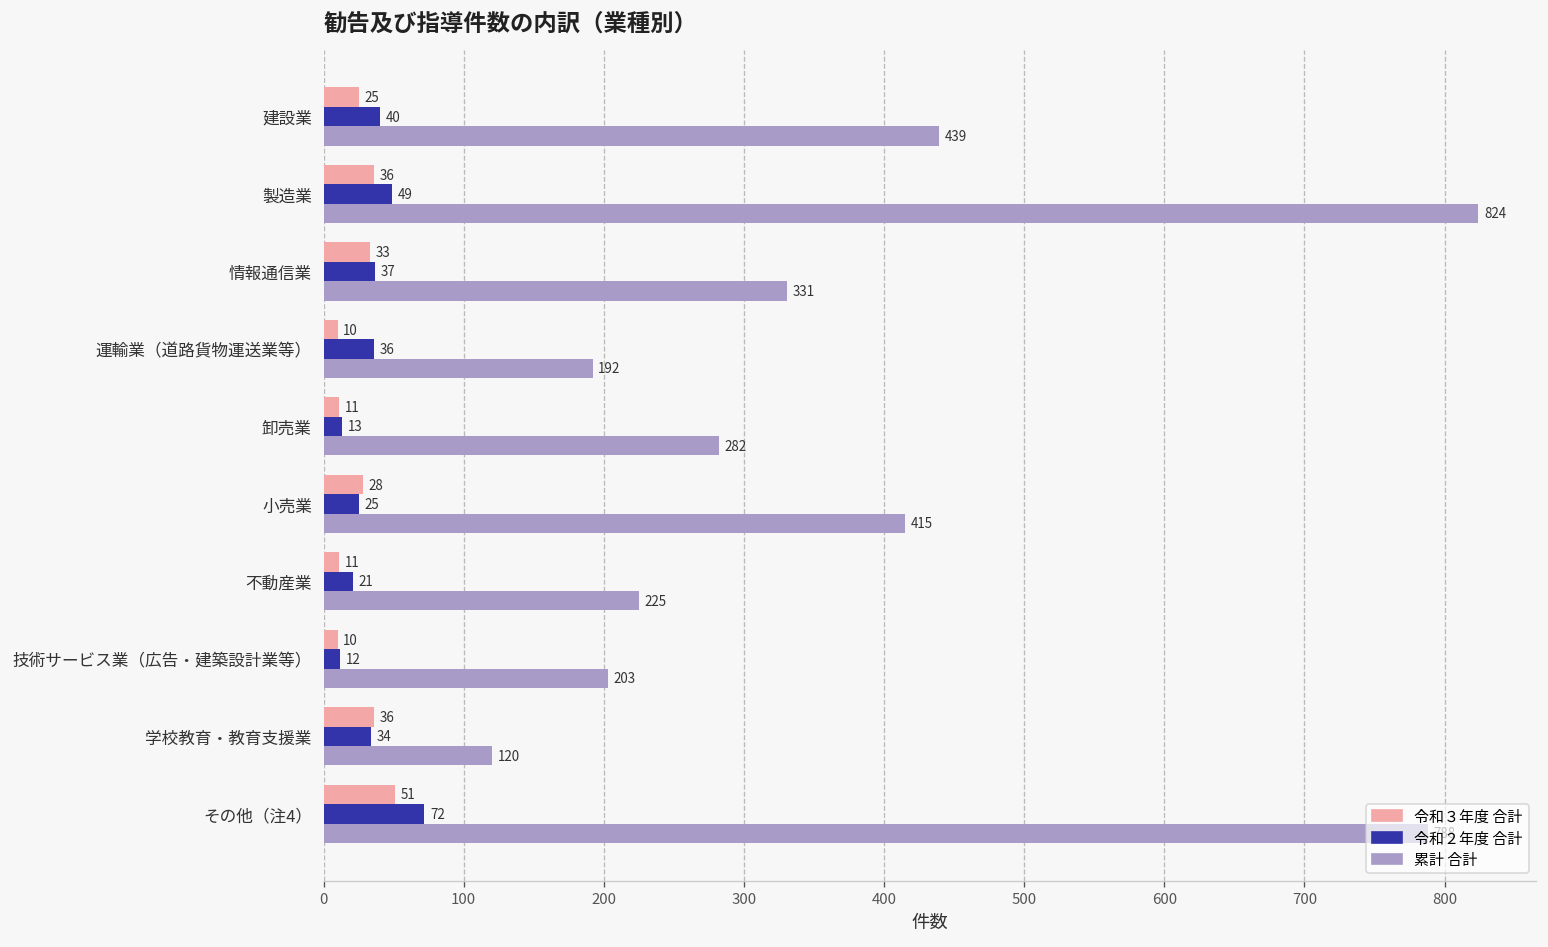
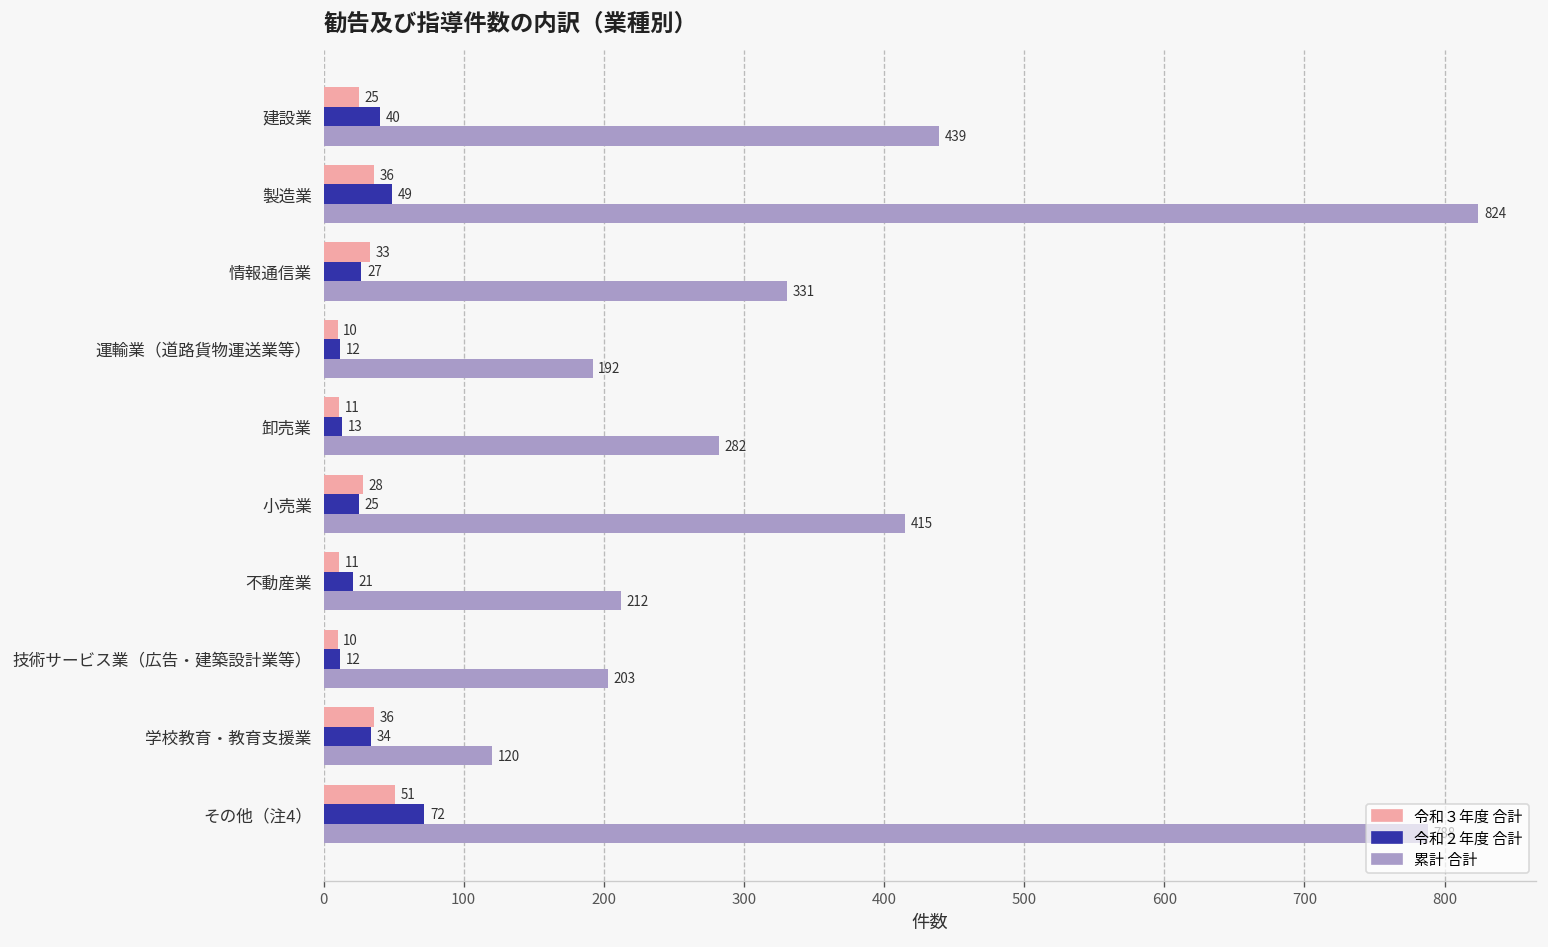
令和２年度 合計, 情報通信業: 37 -> 27
令和２年度 合計, 運輸業（道路貨物運送業等）: 36 -> 12
累計 合計, 不動産業: 225 -> 212
